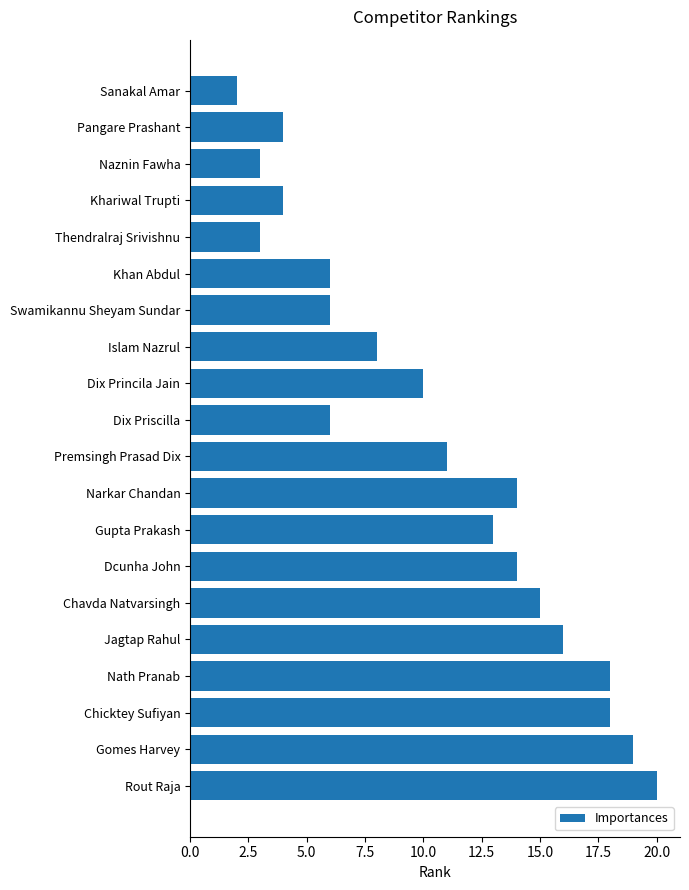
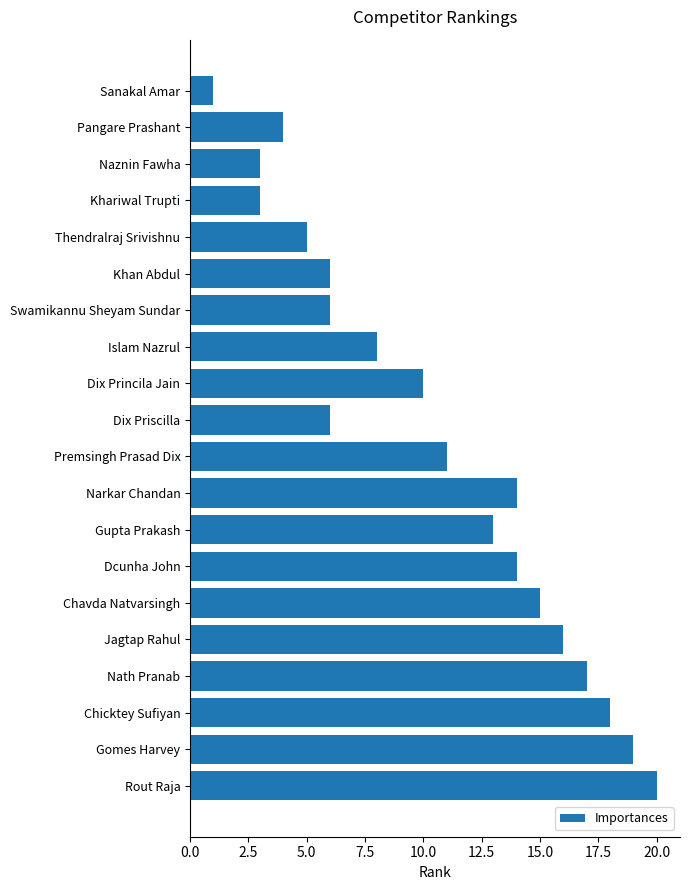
Sanakal Amar: 2 -> 1
Khariwal Trupti: 4 -> 3
Thendralraj Srivishnu: 3 -> 5
Nath Pranab: 18 -> 17
